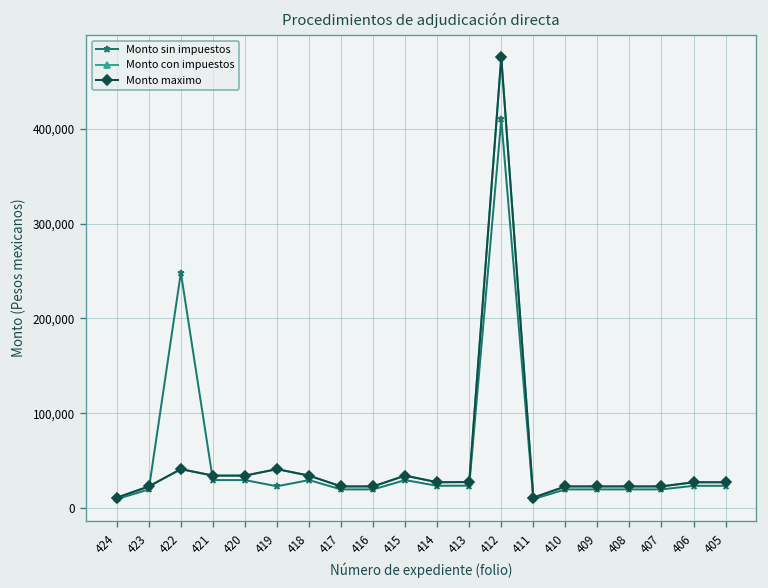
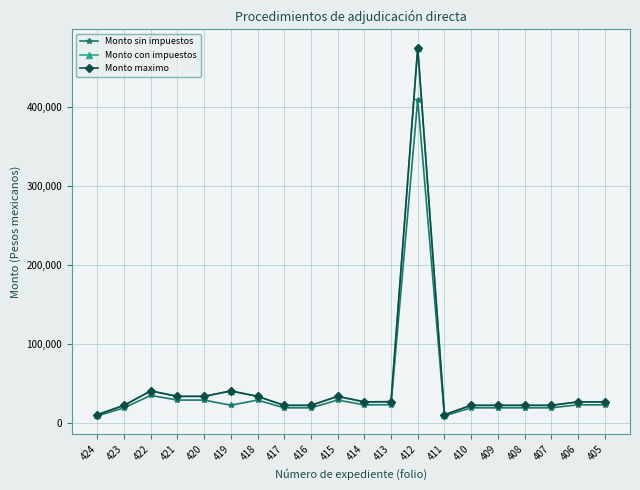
Monto sin impuestos, 422: 250,000 -> 40,000
